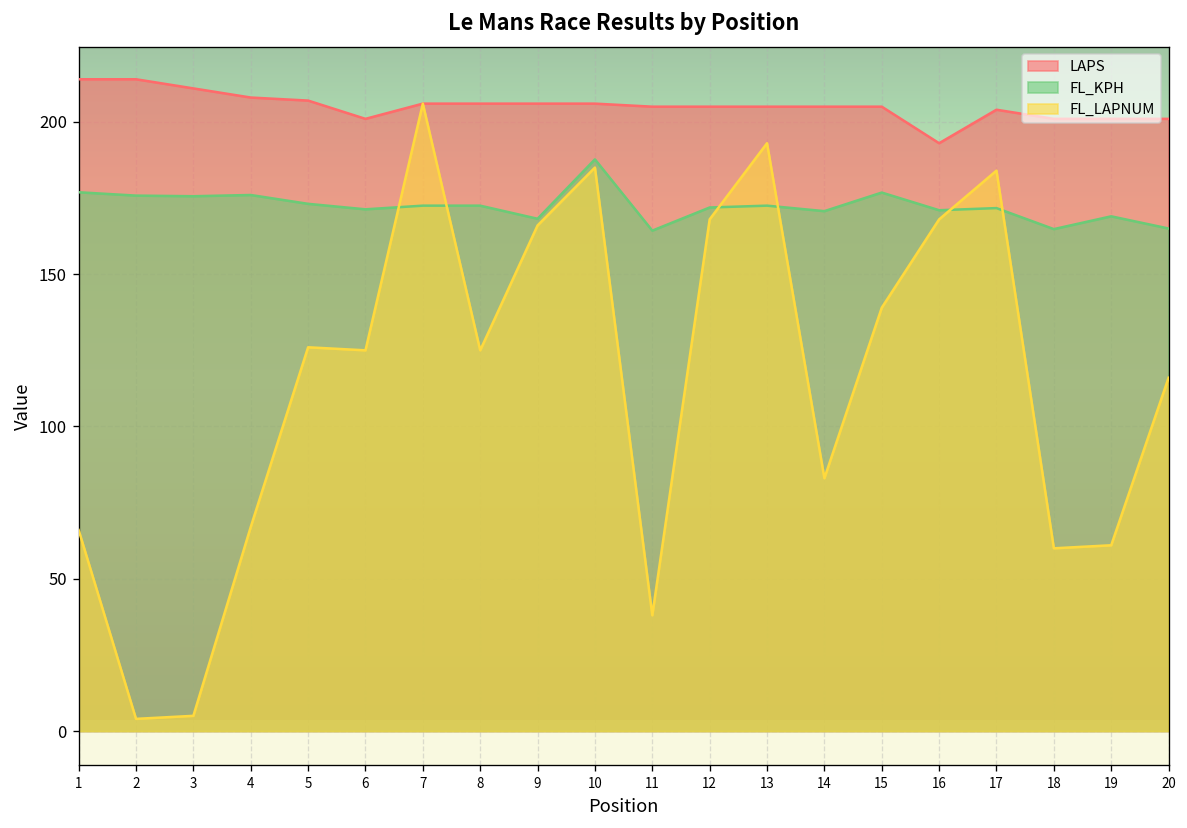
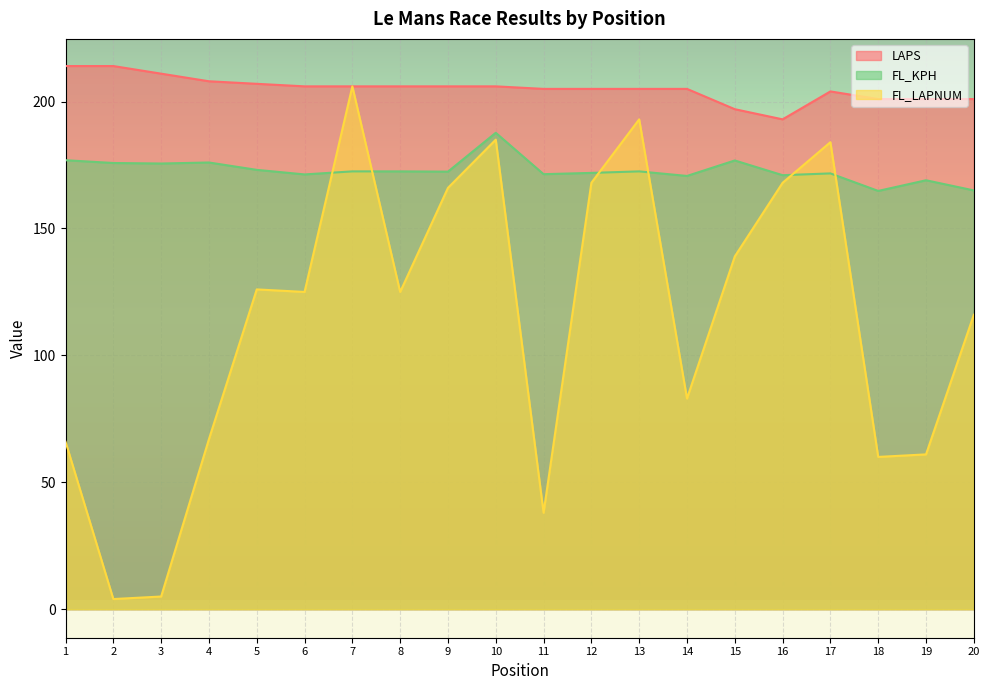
LAPS, 6: 201 -> 206
FL_KPH, 9: 168 -> 172
FL_KPH, 11: 164 -> 171
LAPS, 15: 205 -> 197
